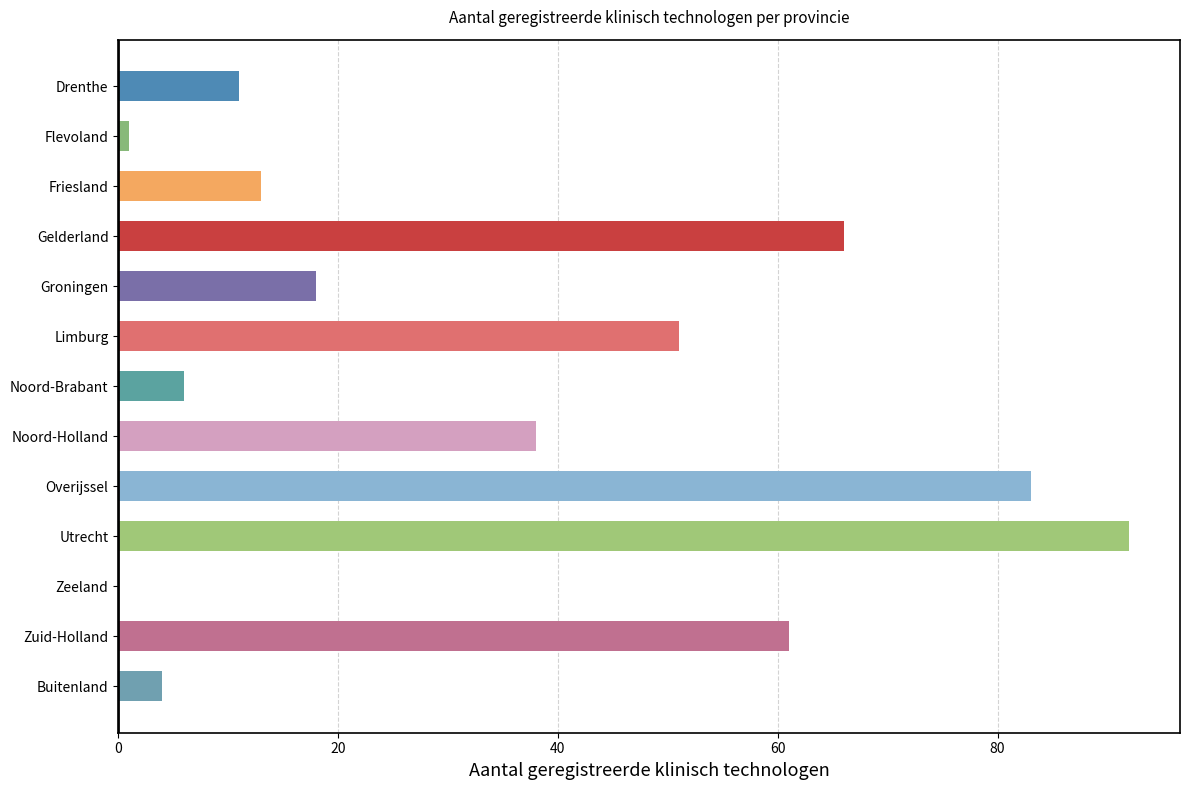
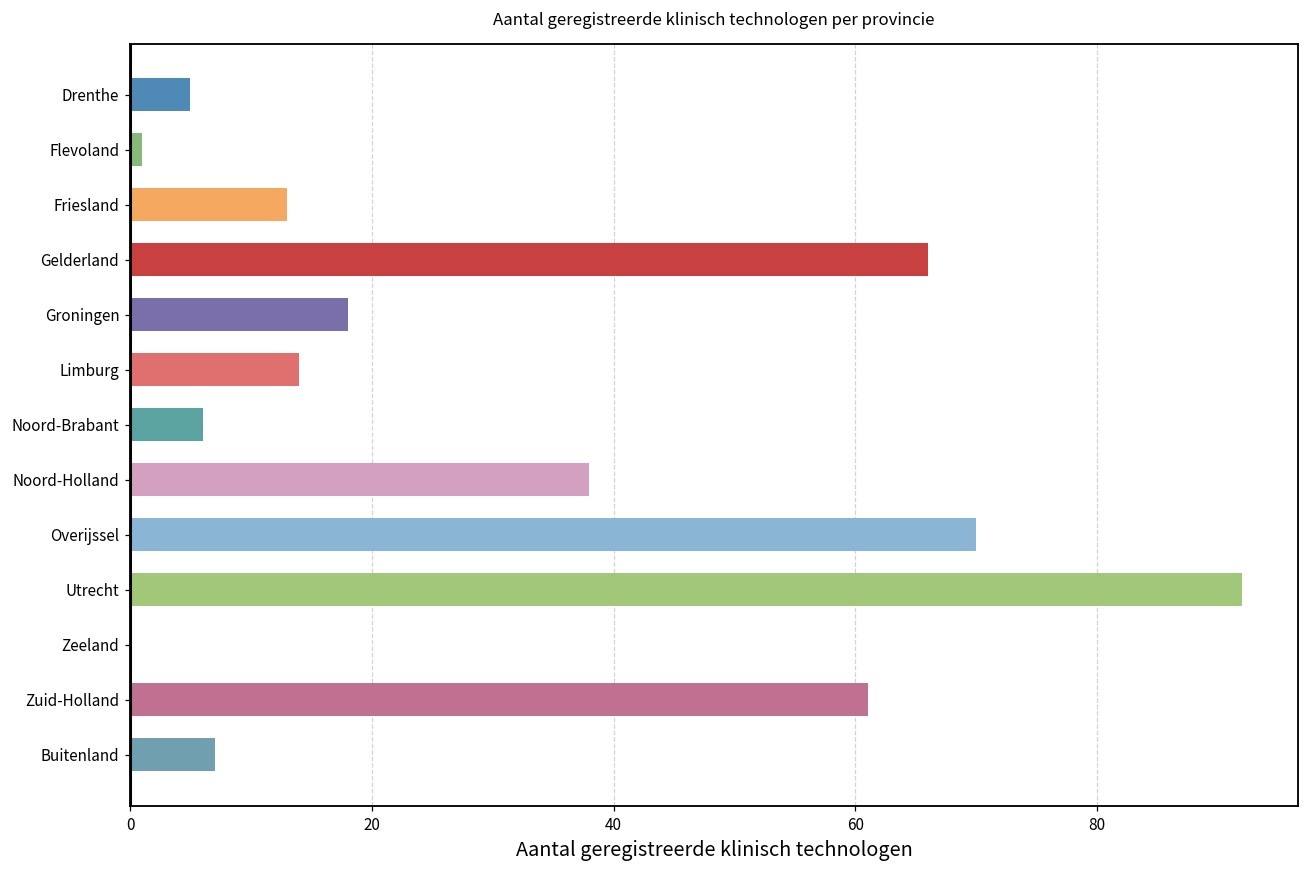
Drenthe: 11 -> 5
Limburg: 51 -> 14
Overijssel: 83 -> 70
Buitenland: 4 -> 7
